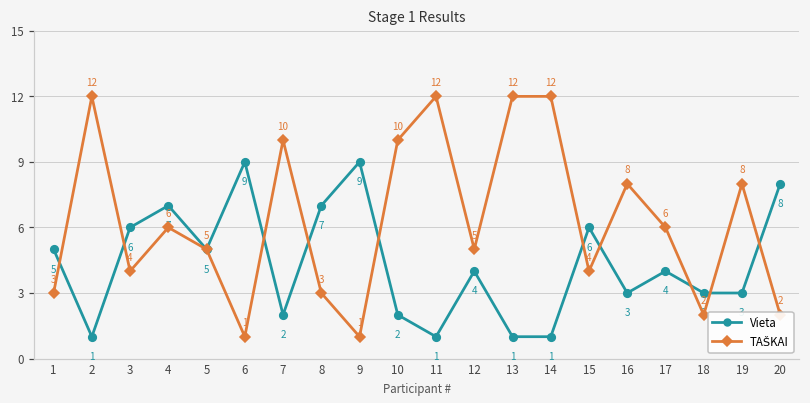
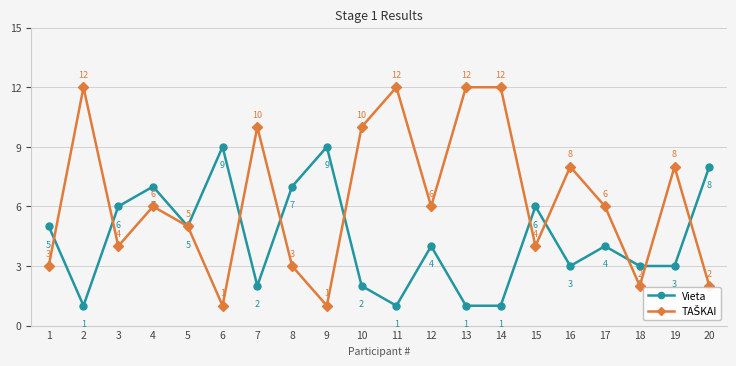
TAŠKAI, 12: 5 -> 6
